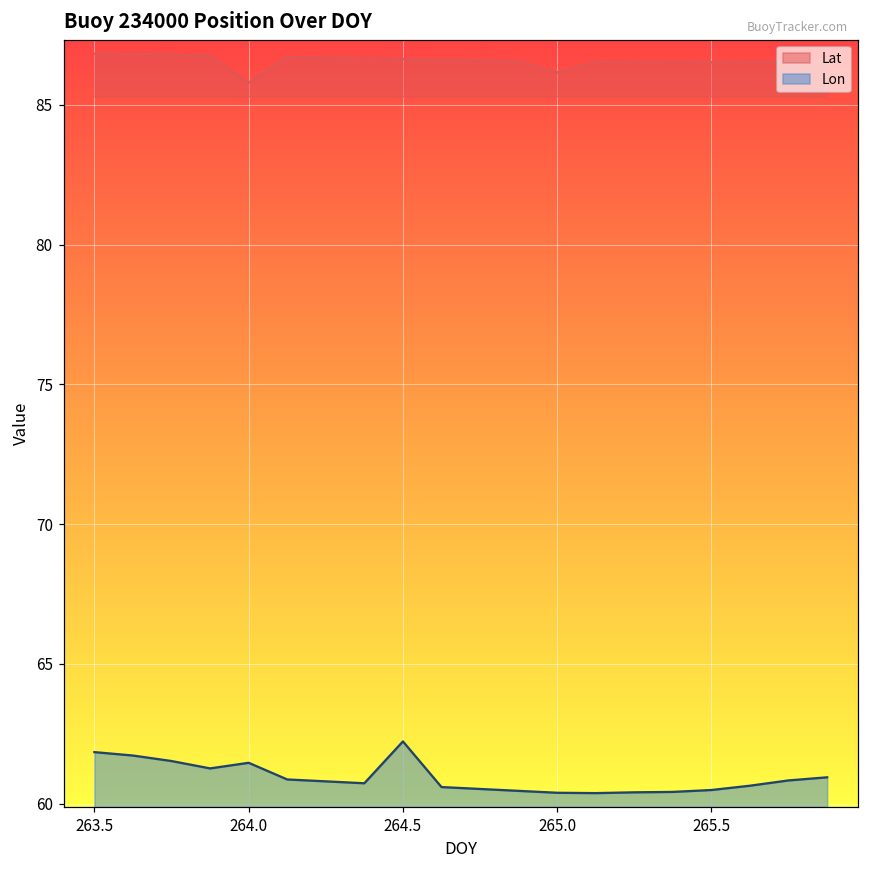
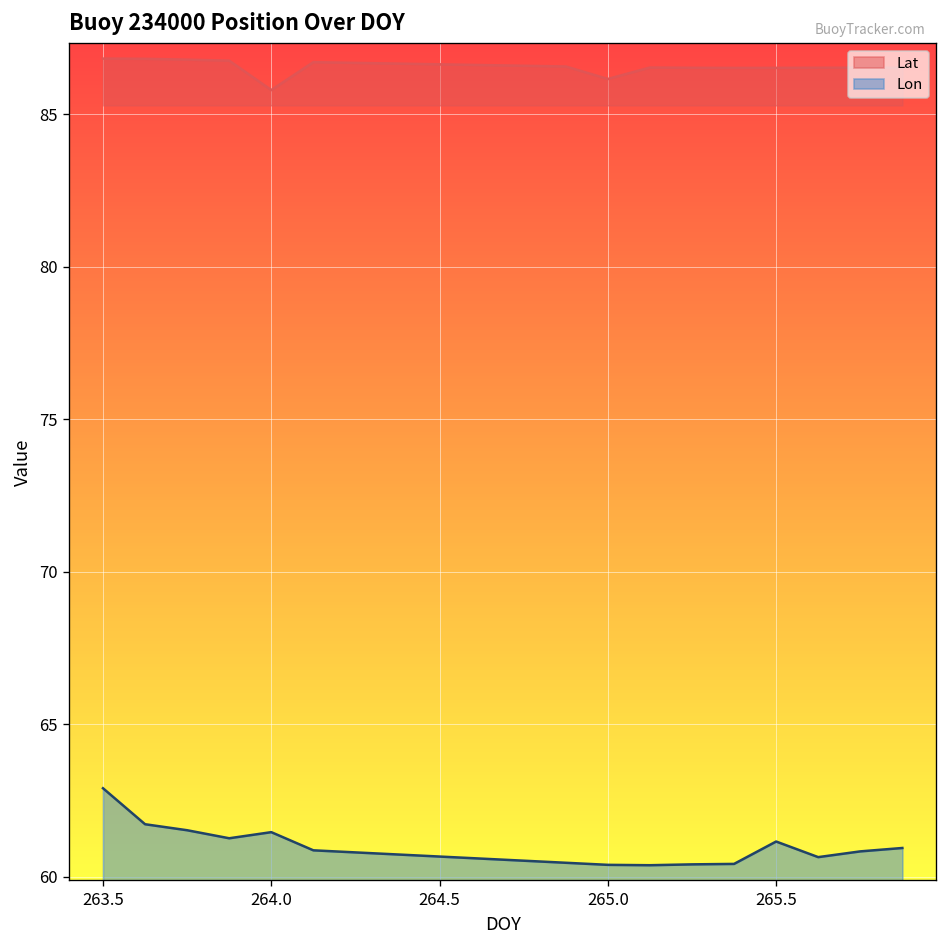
Lon, 263.5: 61.8 -> 62.9
Lon, 264.5: 62.2 -> 60.7
Lon, 265.5: 60.5 -> 61.2
